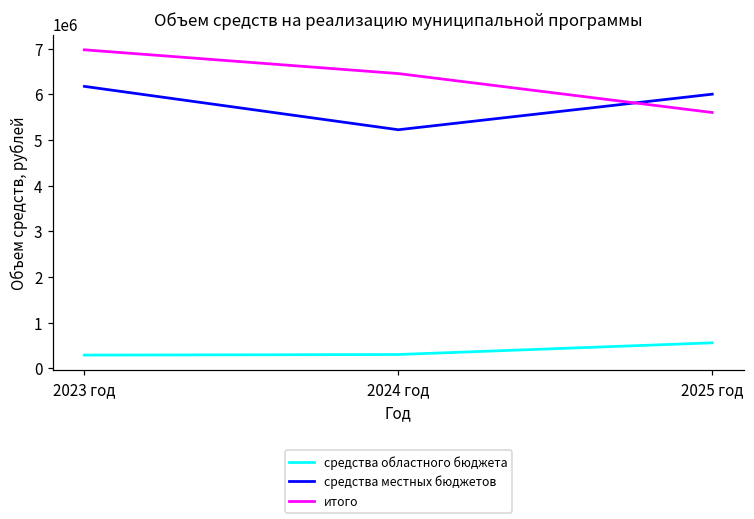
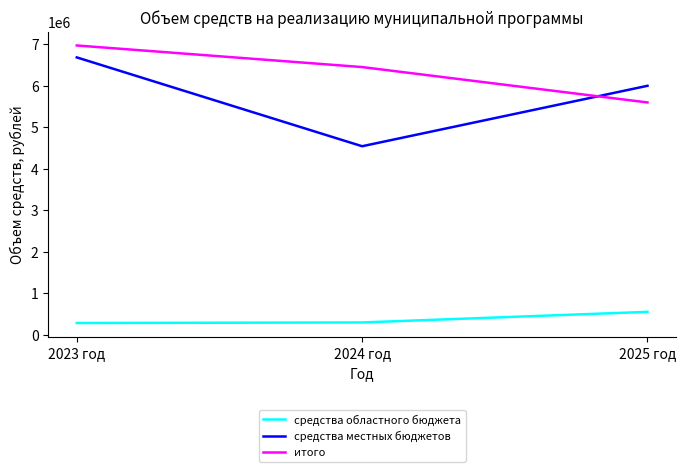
средства местных бюджетов, 2023 год: 6200000 -> 6700000
средства местных бюджетов, 2024 год: 5200000 -> 4500000
